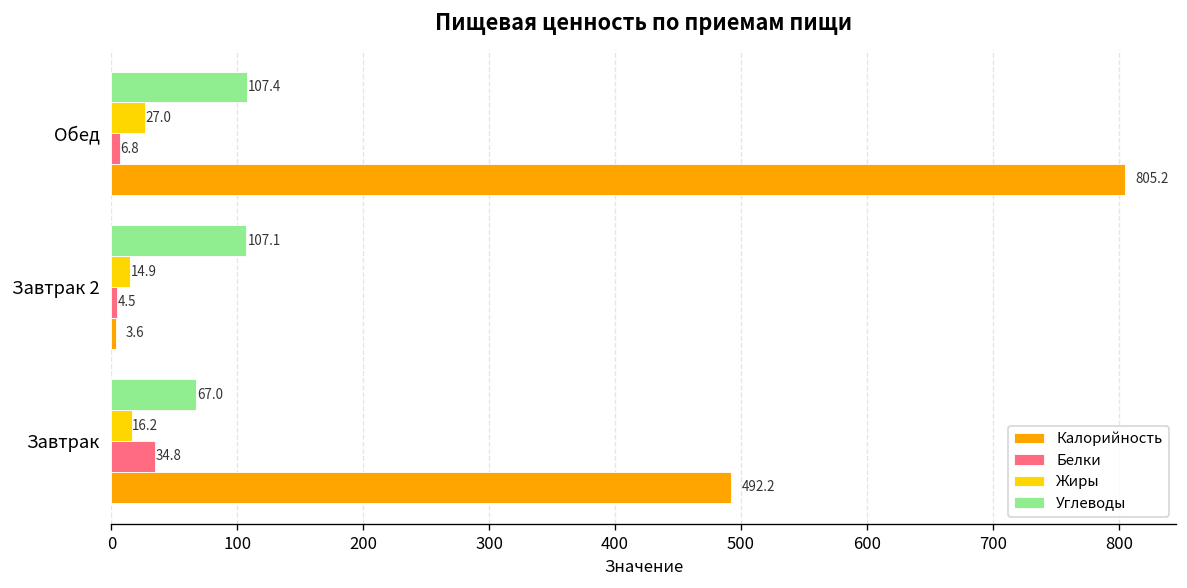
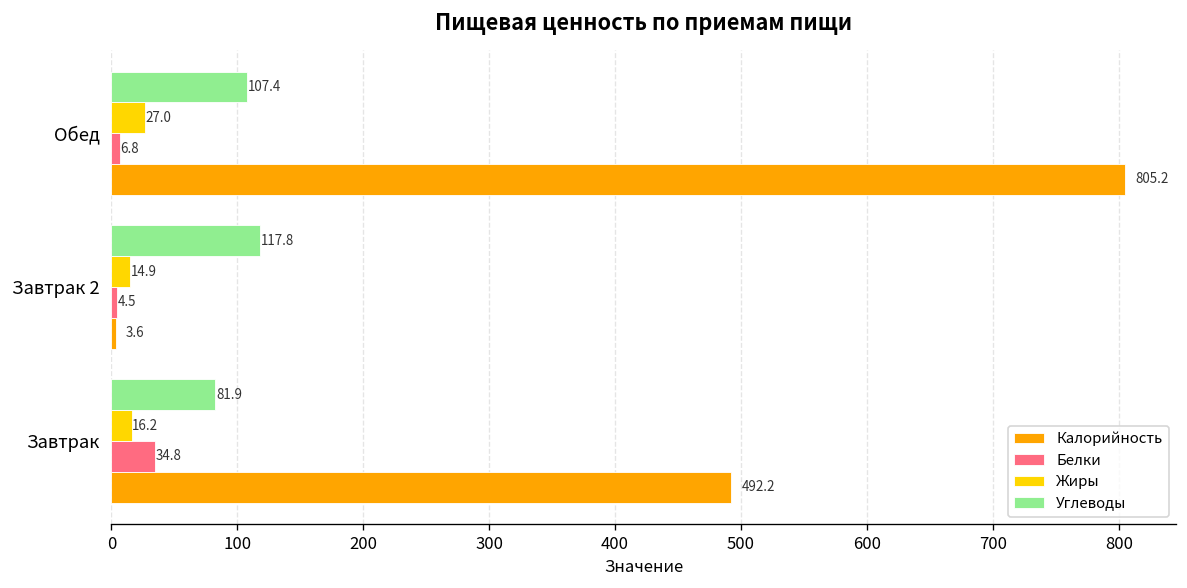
Углеводы, Завтрак 2: 107.1 -> 117.8
Углеводы, Завтрак: 67.0 -> 81.9
